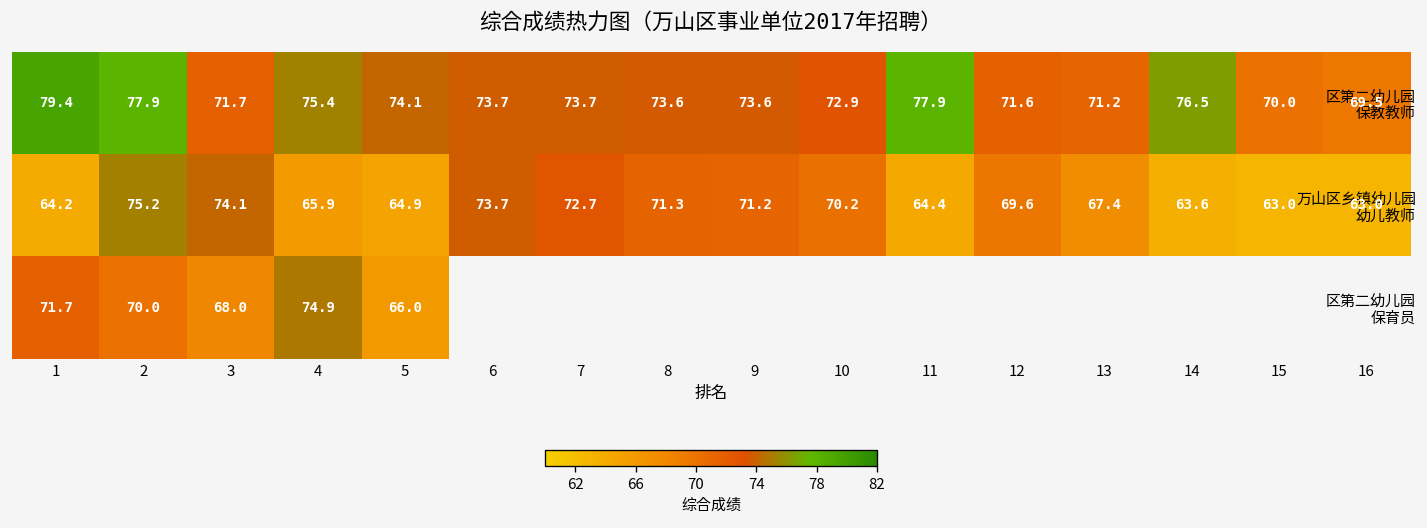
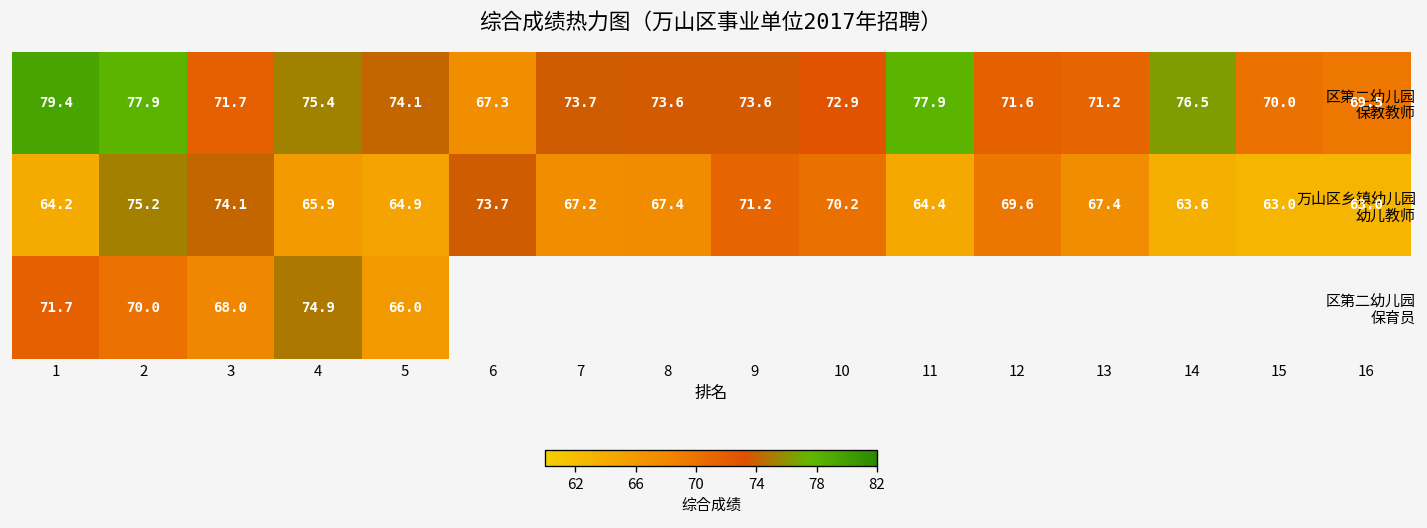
区第二幼儿园 保教教师, 6: 73.7 -> 67.3
万山区乡镇幼儿园 幼儿教师, 7: 72.7 -> 67.2
万山区乡镇幼儿园 幼儿教师, 8: 71.3 -> 67.4
